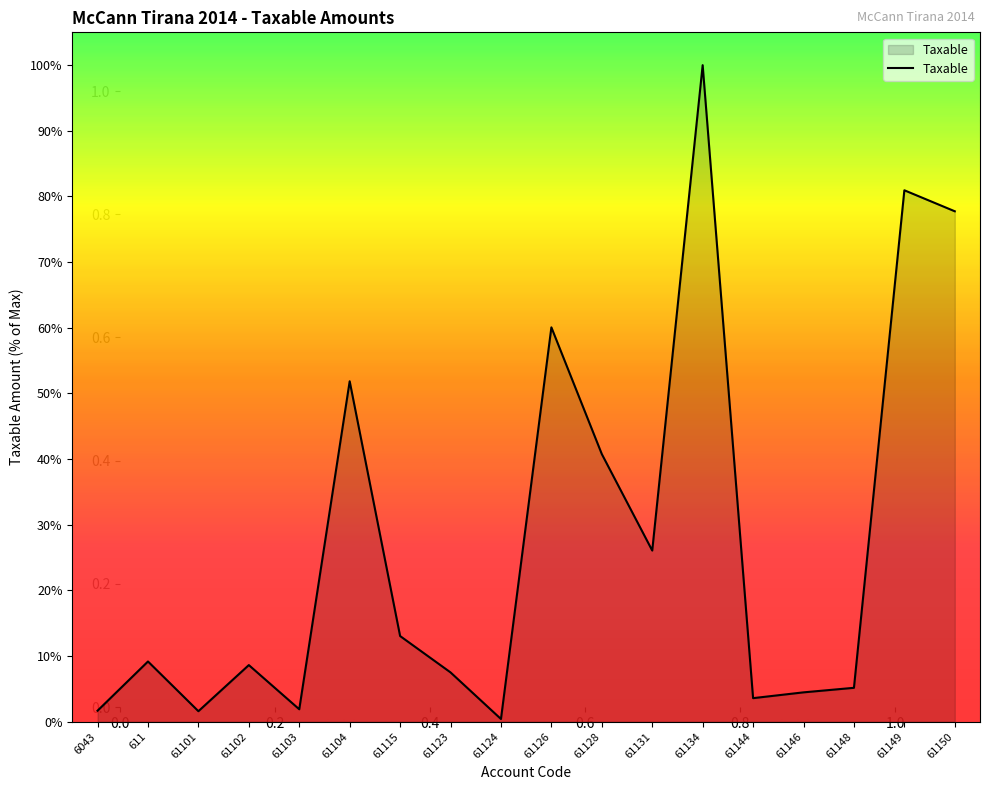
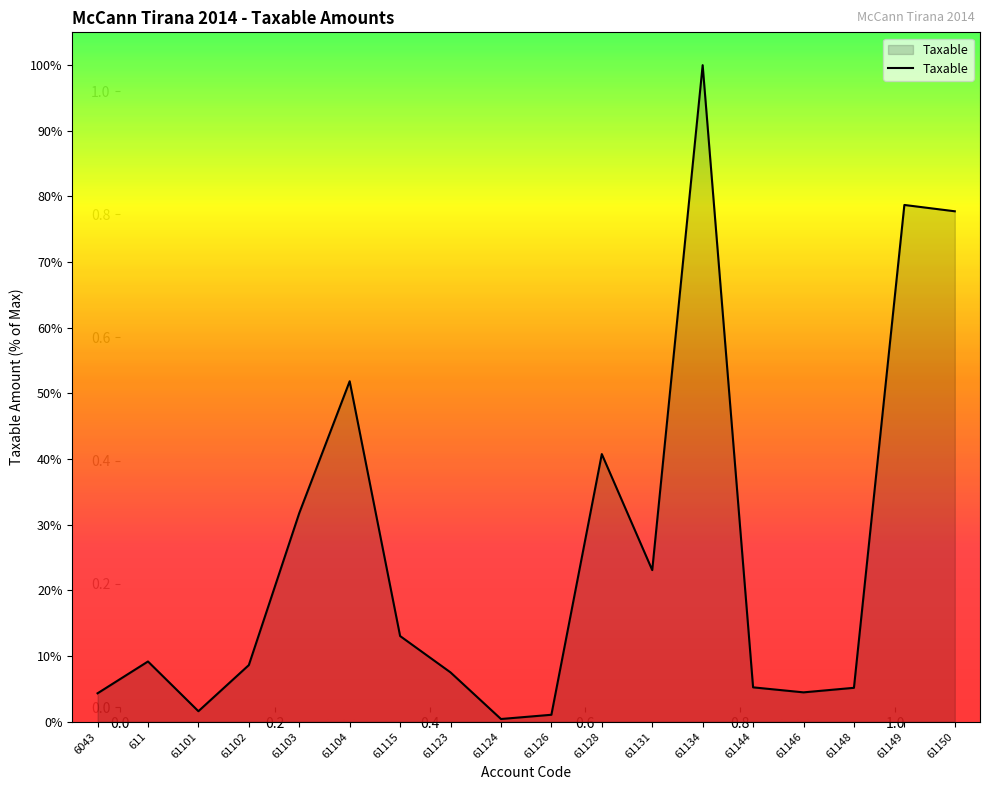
6043: 2% -> 4%
61103: 2% -> 32%
61126: 60% -> 1%
61131: 26% -> 23%
61144: 4% -> 5%
61149: 81% -> 79%
